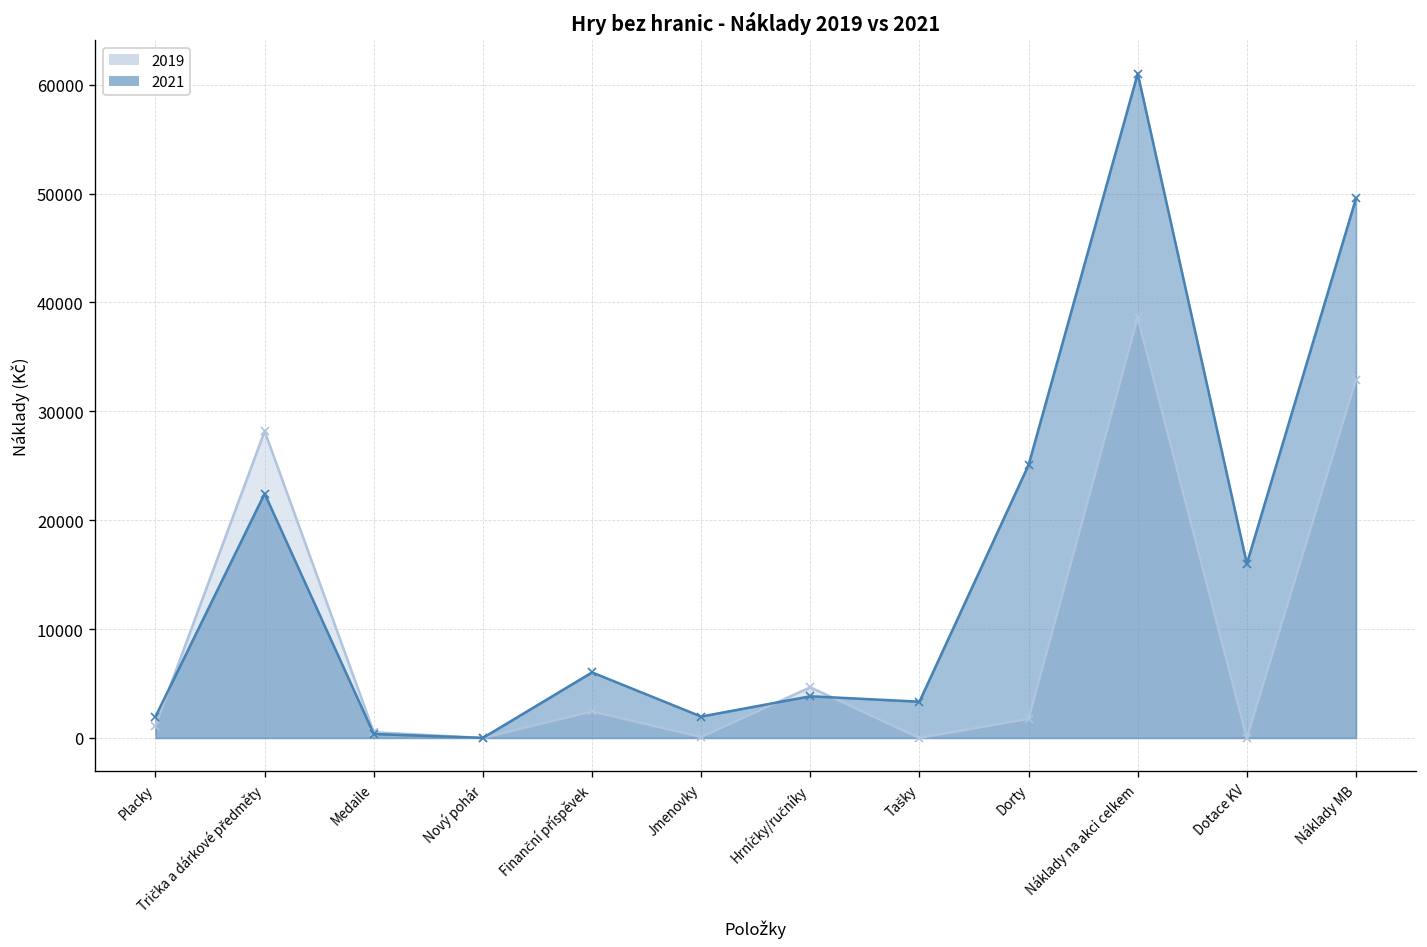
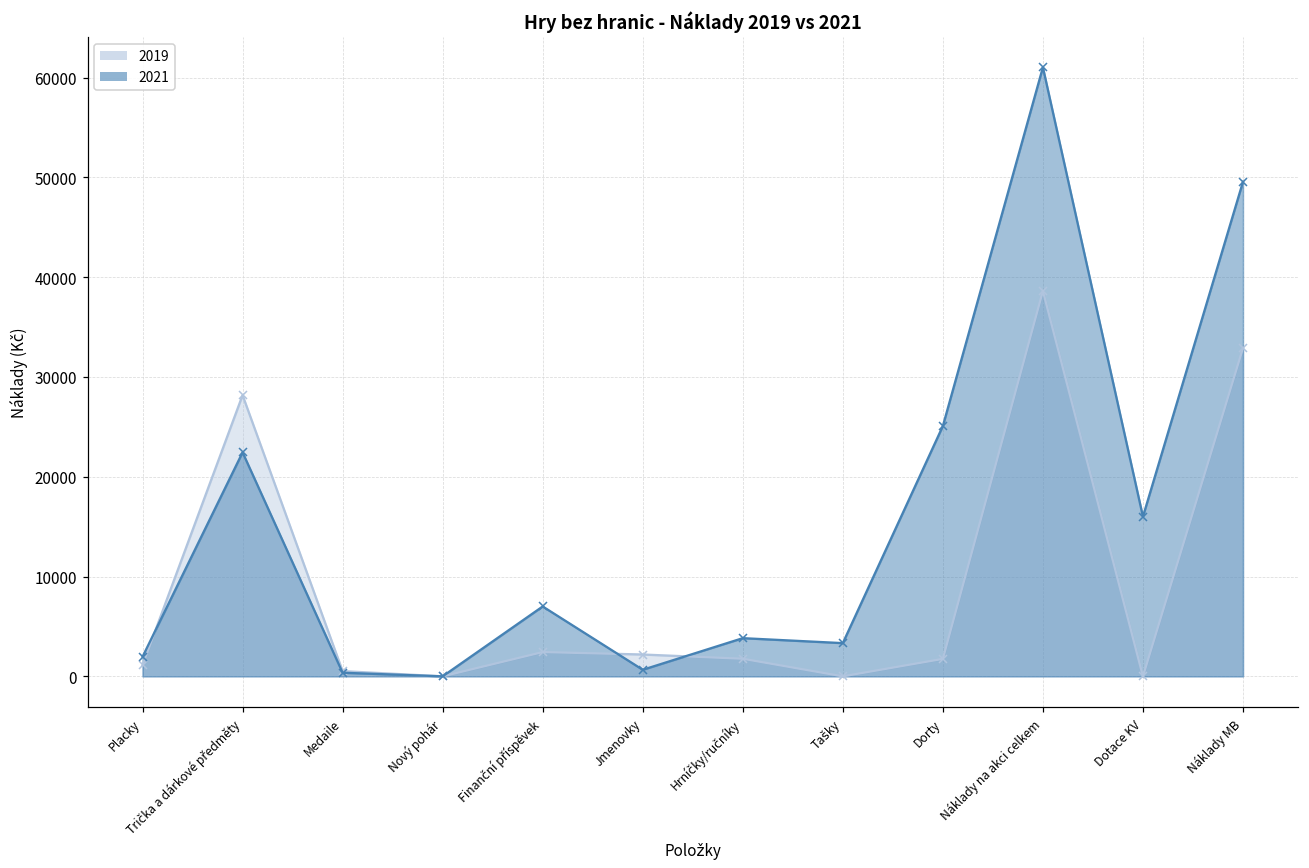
2021, Finanční příspěvek: 6000 -> 7000
2019, Jmenovky: 0 -> 2000
2021, Jmenovky: 2000 -> 1000
2019, Hrníčky/ručníky: 5000 -> 2000
